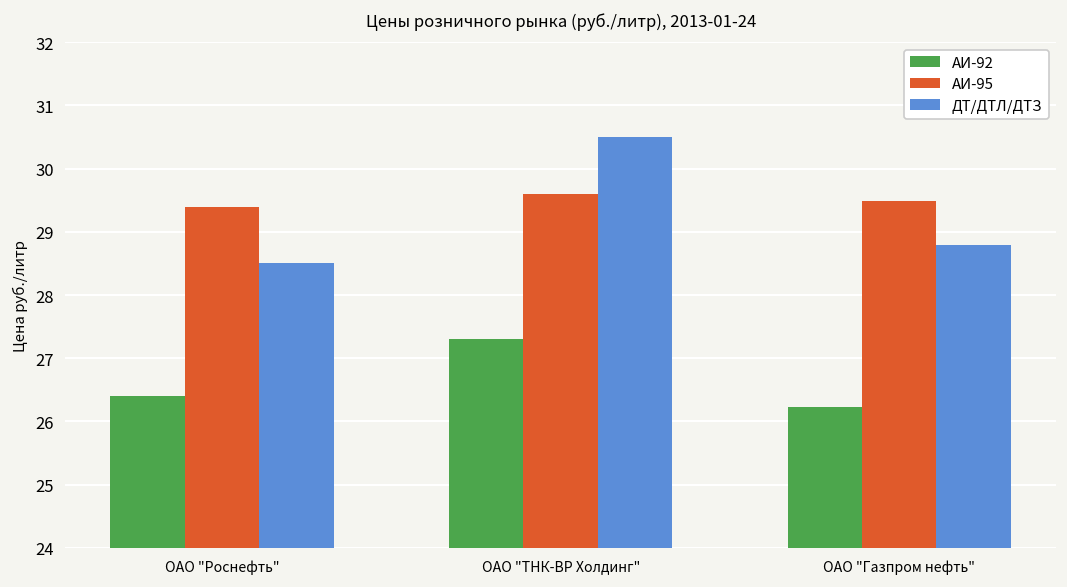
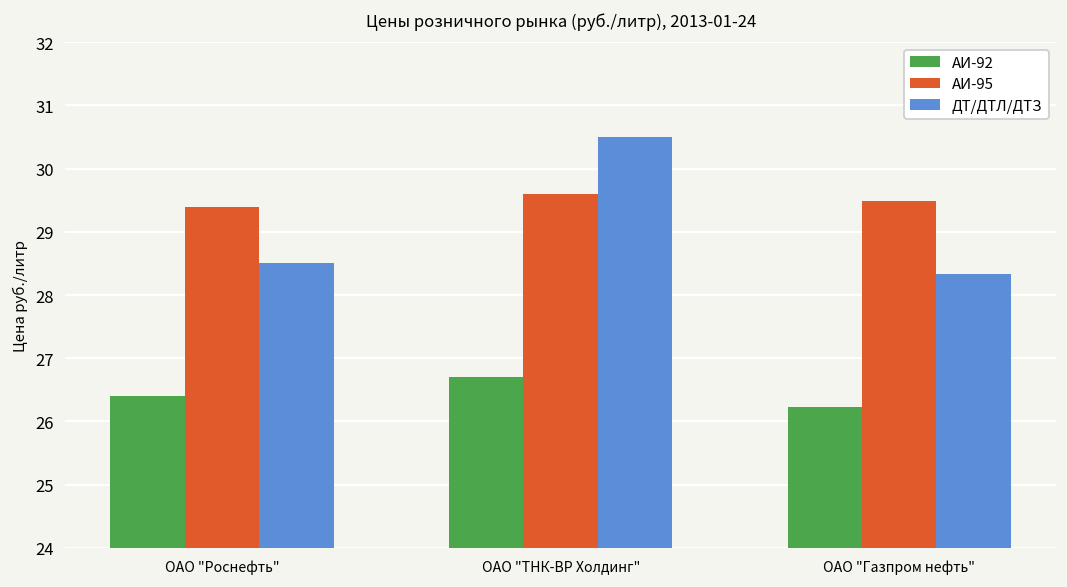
АИ-92, ОАО "ТНК-ВР Холдинг": 27.3 -> 26.7
ДТ/ДТЛ/ДТЗ, ОАО "Газпром нефть": 28.8 -> 28.3
